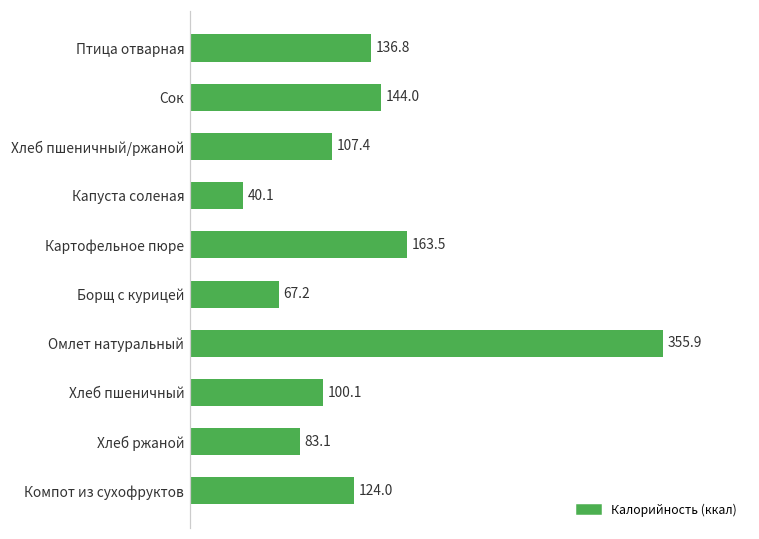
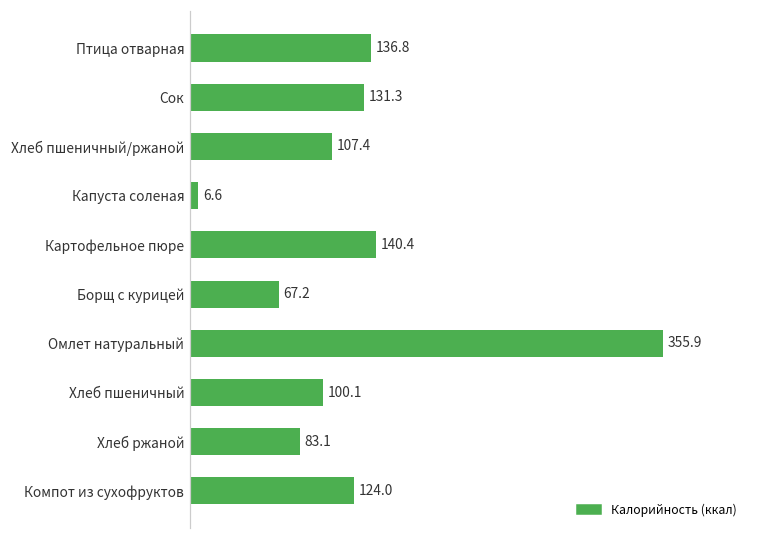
Сок: 144.0 -> 131.3
Капуста соленая: 40.1 -> 6.6
Картофельное пюре: 163.5 -> 140.4
